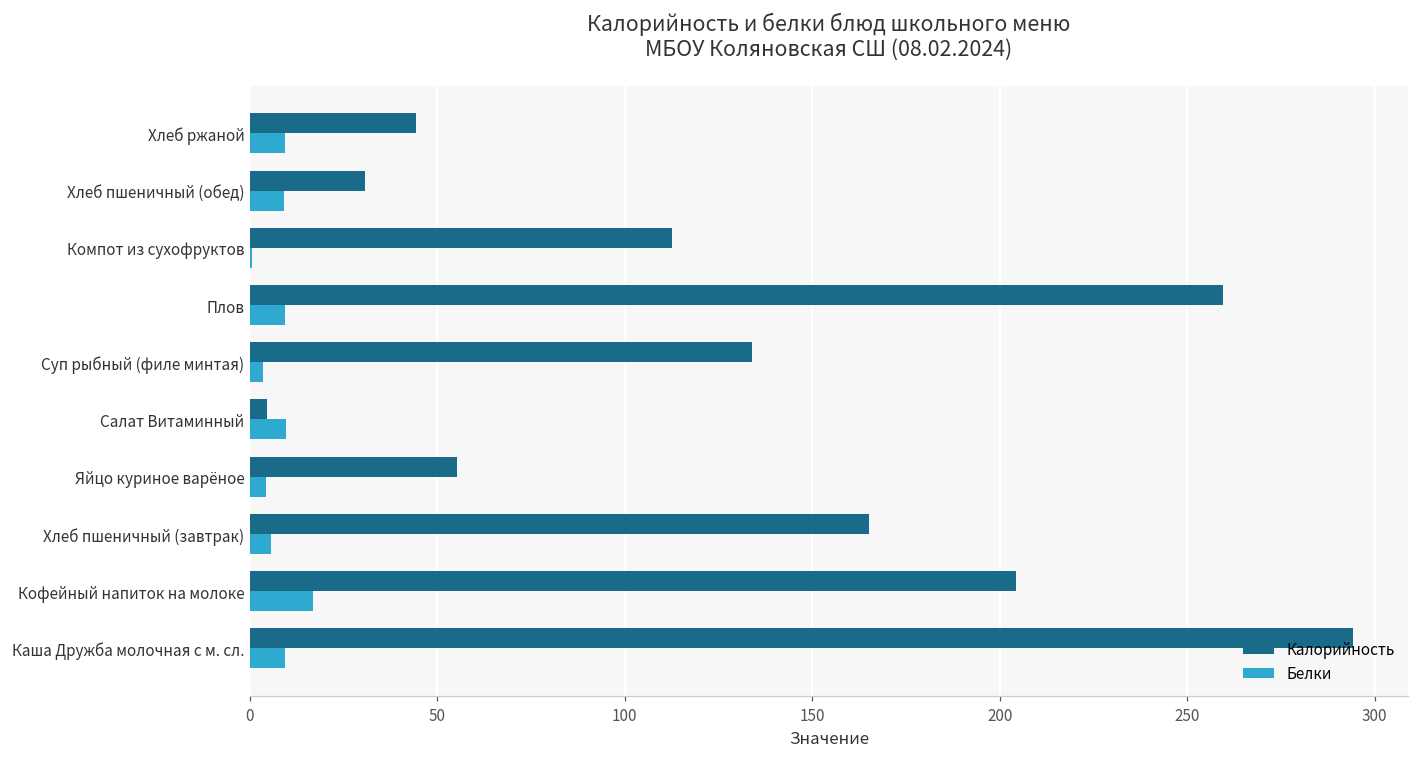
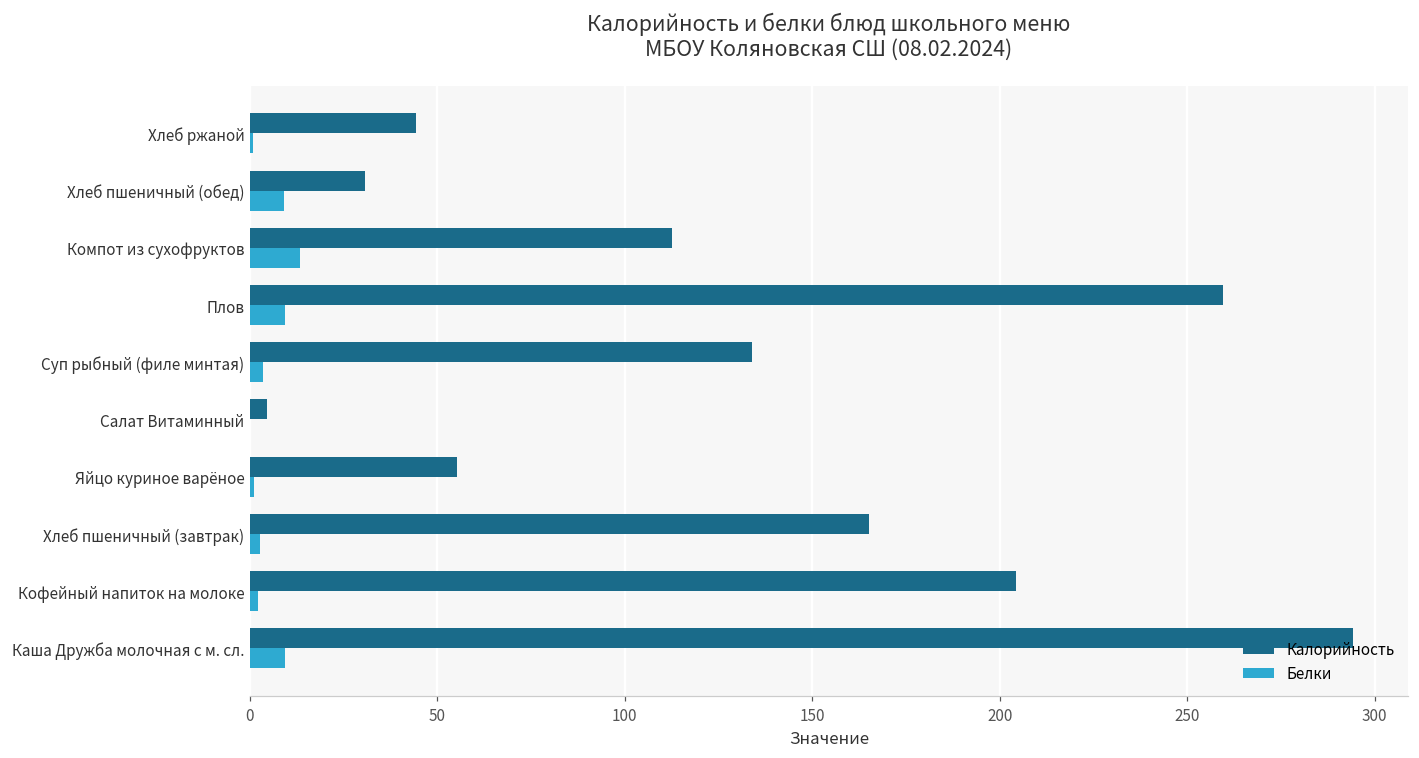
Белки, Хлеб ржаной: 9 -> 1
Белки, Компот из сухофруктов: 0 -> 13
Белки, Салат Витаминный: 10 -> 0
Белки, Яйцо куриное варёное: 4 -> 1
Белки, Хлеб пшеничный (завтрак): 6 -> 3
Белки, Кофейный напиток на молоке: 17 -> 2
